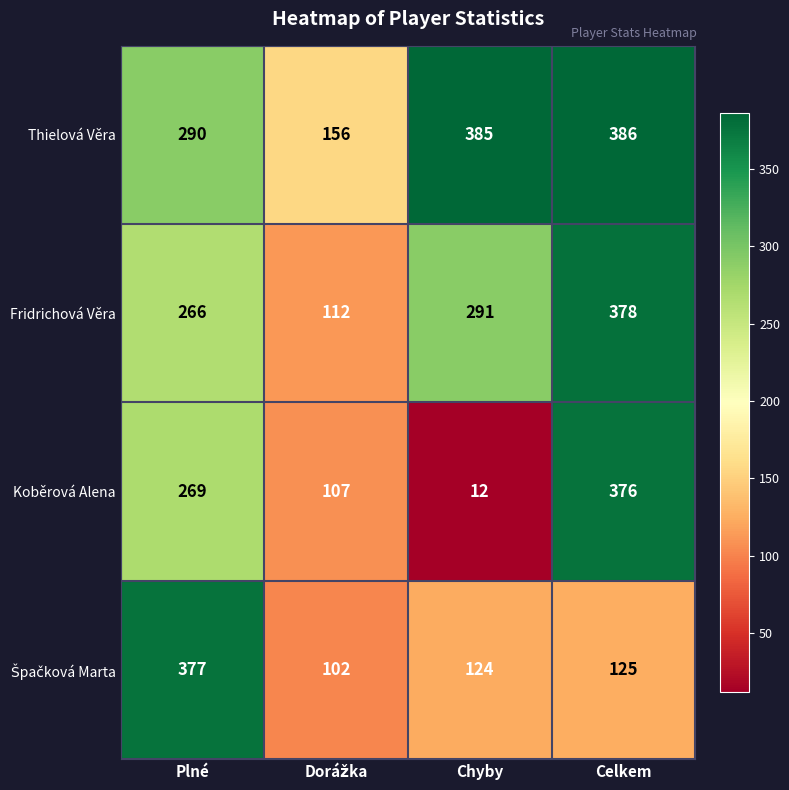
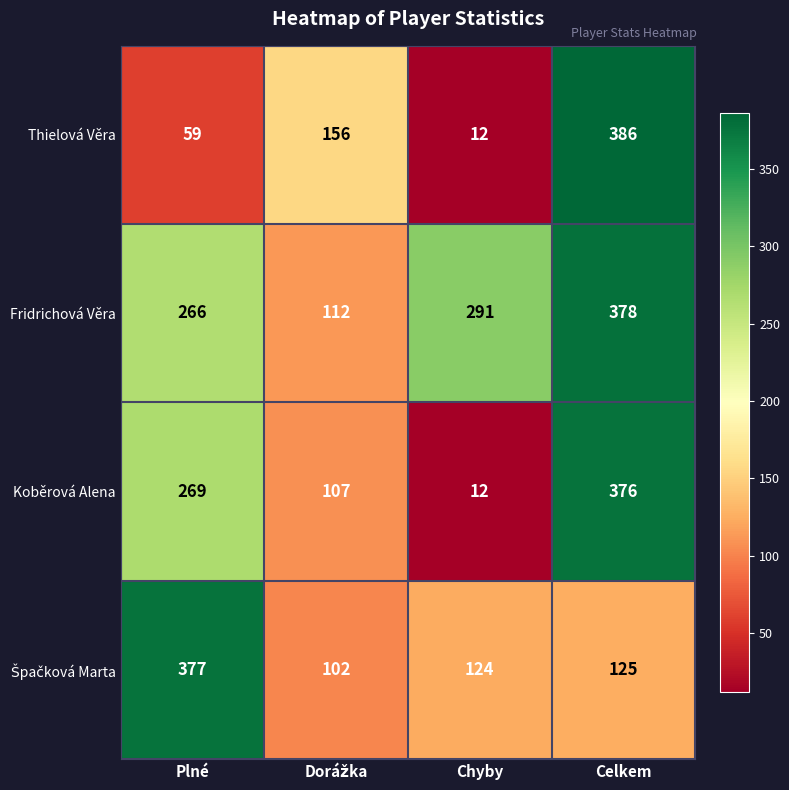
Thielová Věra, Plné: 290 -> 59
Thielová Věra, Chyby: 385 -> 12
